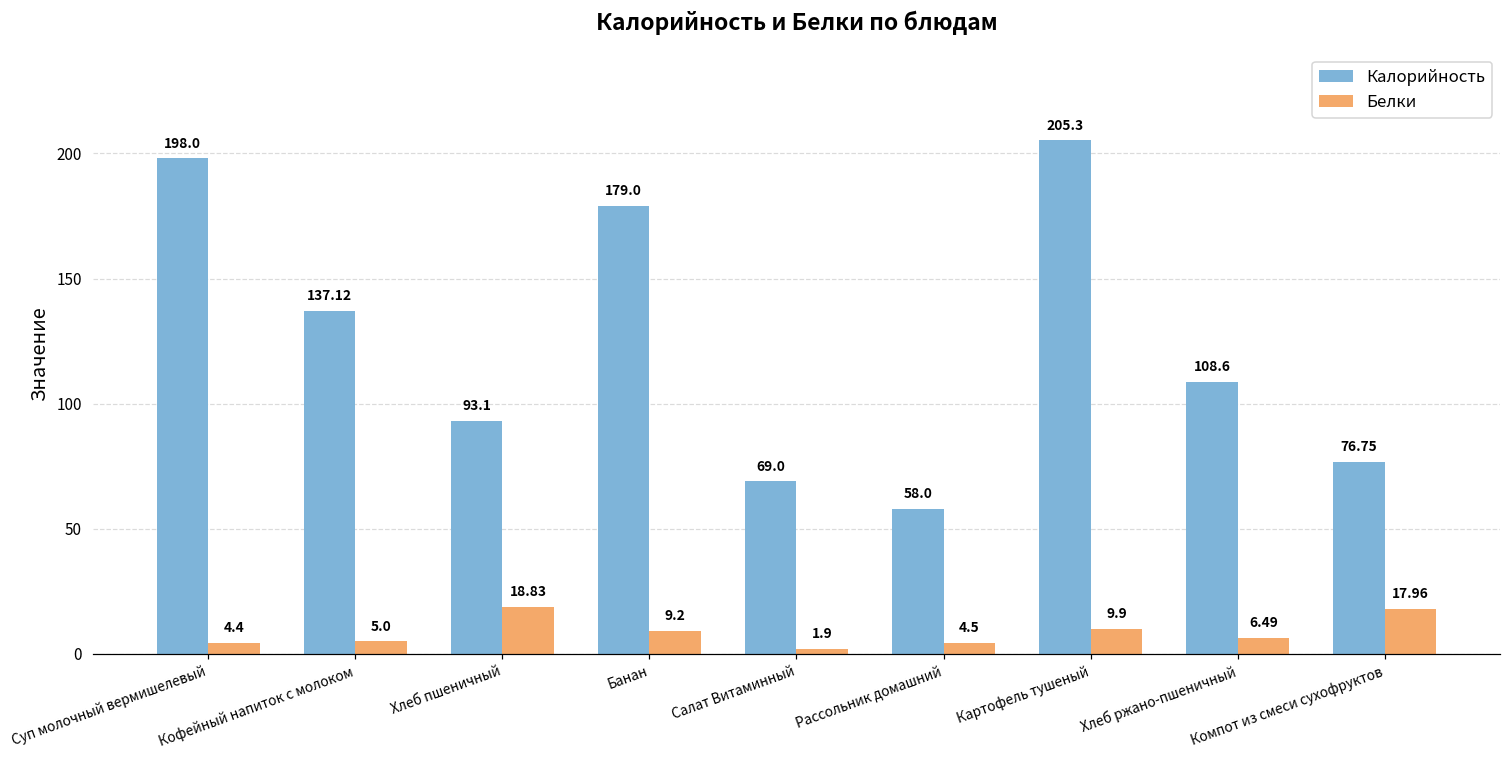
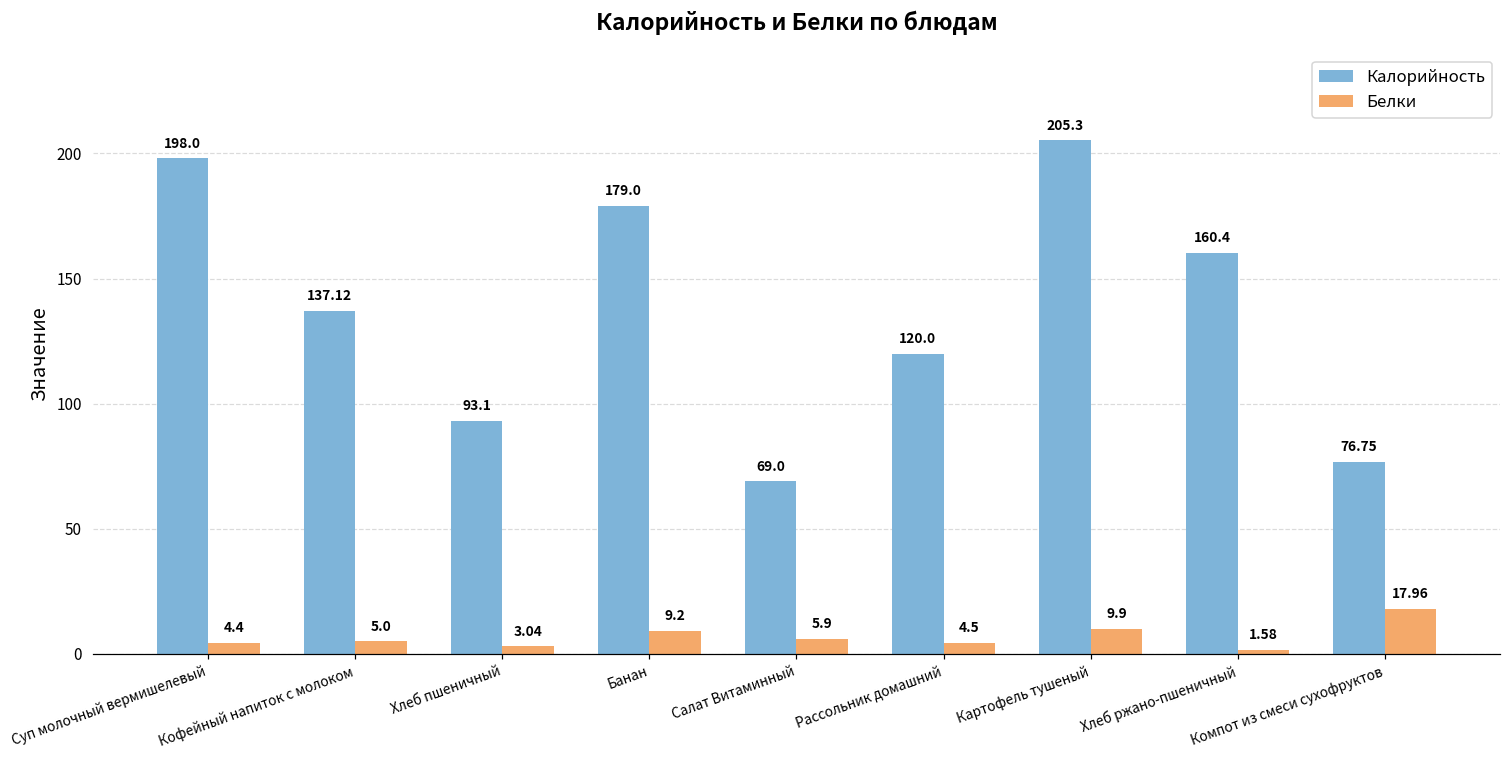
Белки, Хлеб пшеничный: 18.83 -> 3.04
Белки, Салат Витаминный: 1.9 -> 5.9
Калорийность, Рассольник домашний: 58.0 -> 120.0
Калорийность, Хлеб ржано-пшеничный: 108.6 -> 160.4
Белки, Хлеб ржано-пшеничный: 6.49 -> 1.58
